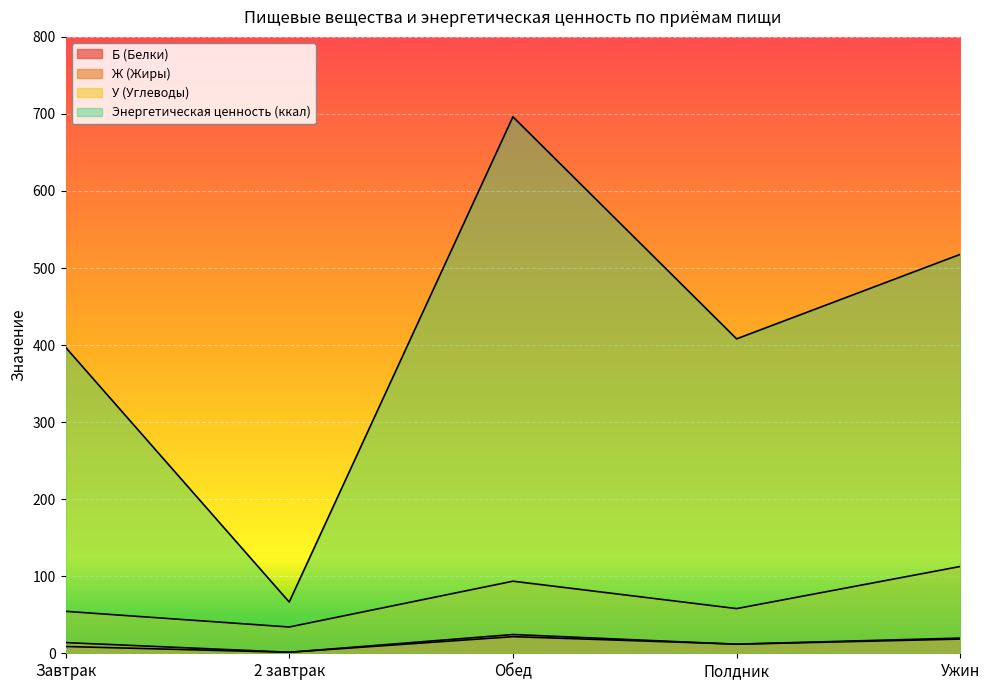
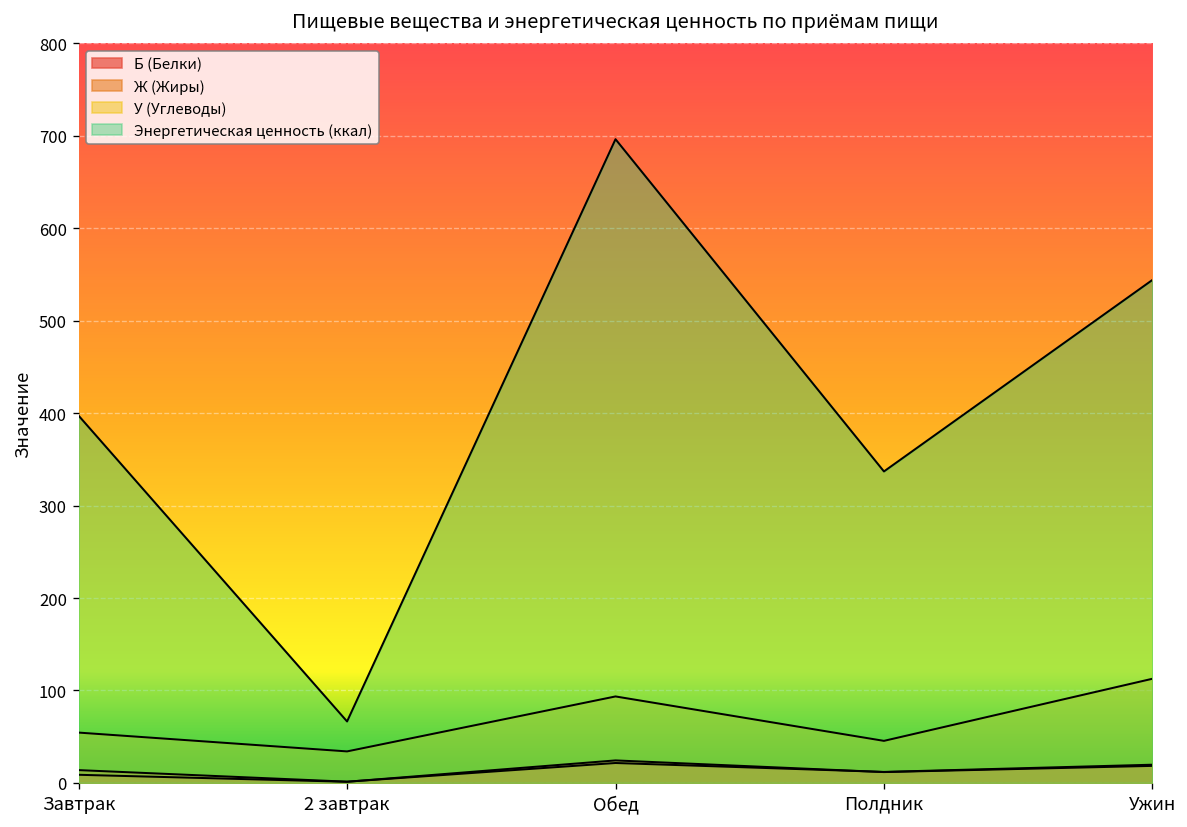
У (Углеводы), Полдник: 60 -> 50
Энергетическая ценность (ккал), Полдник: 410 -> 340
Энергетическая ценность (ккал), Ужин: 520 -> 540
